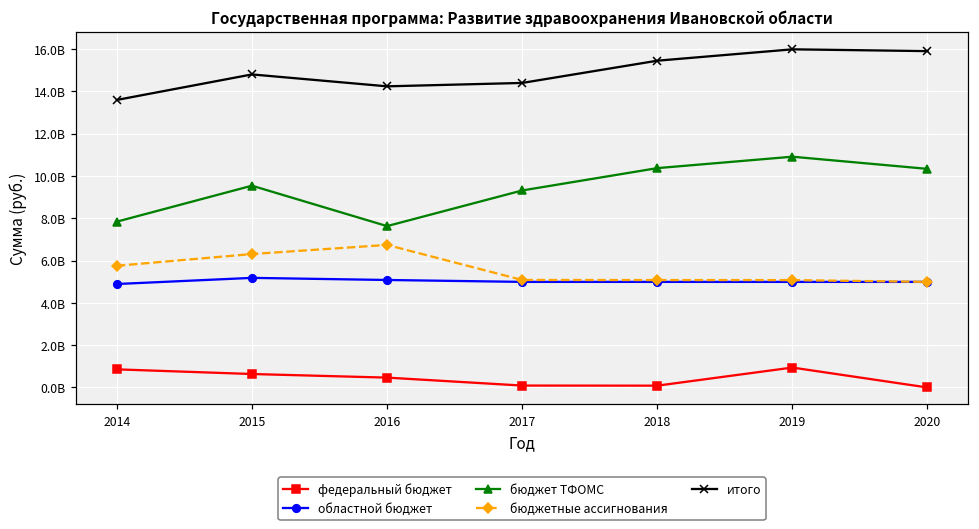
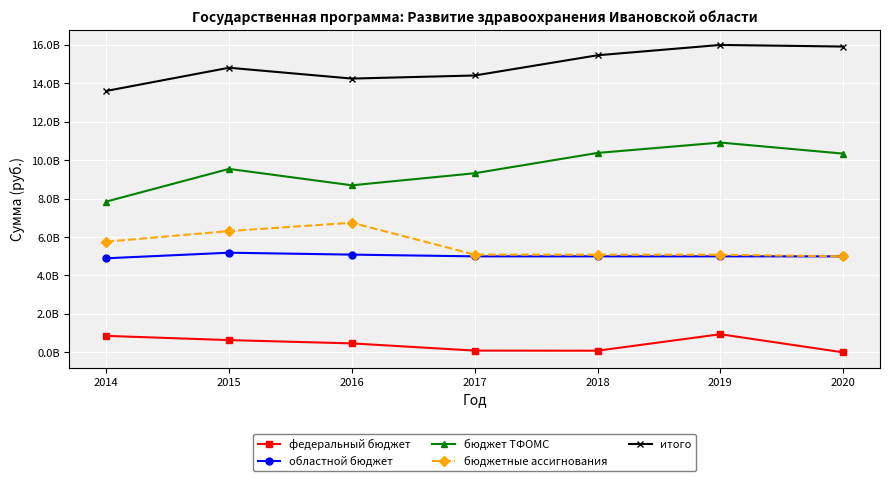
бюджет ТФОМС, 2016: 7600000000 -> 8700000000
